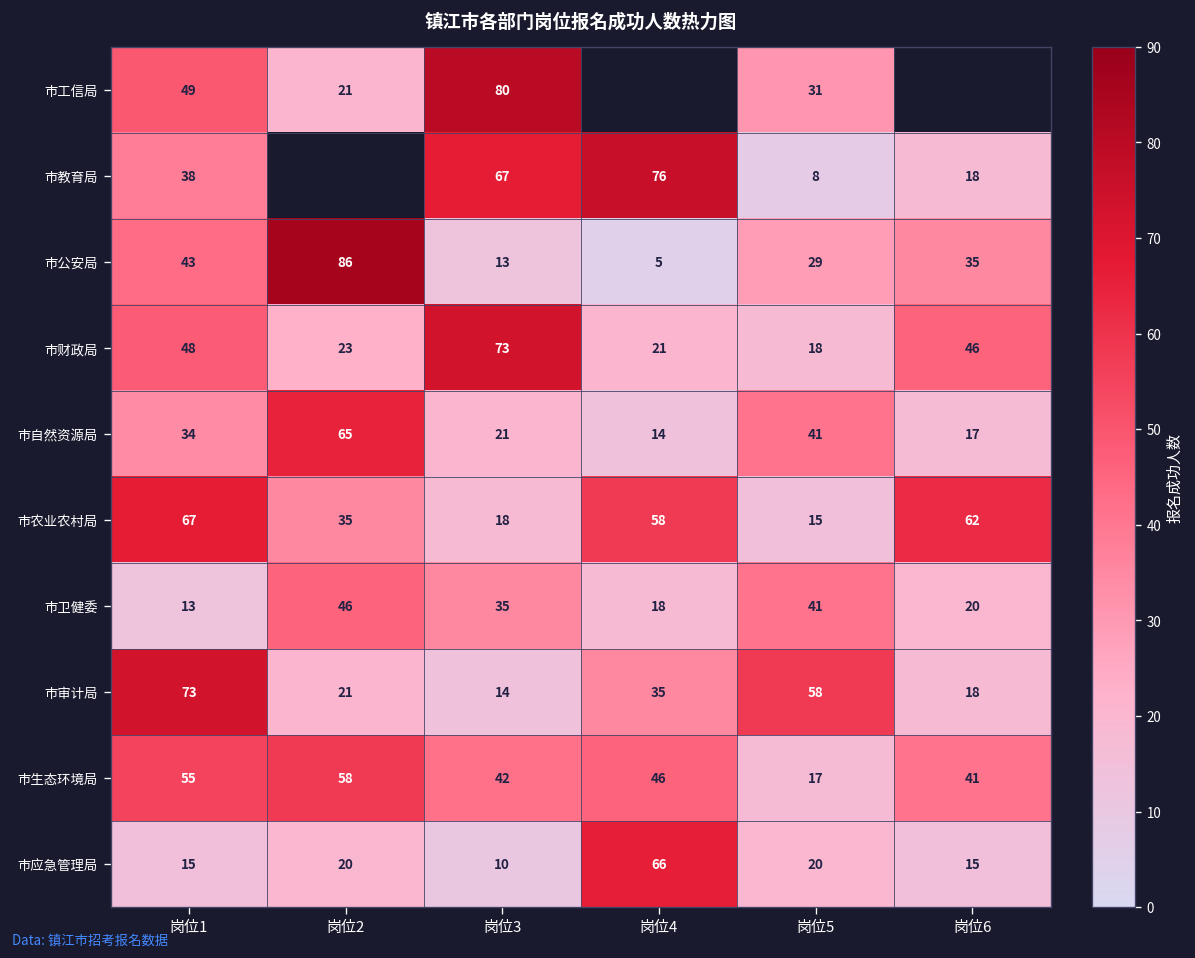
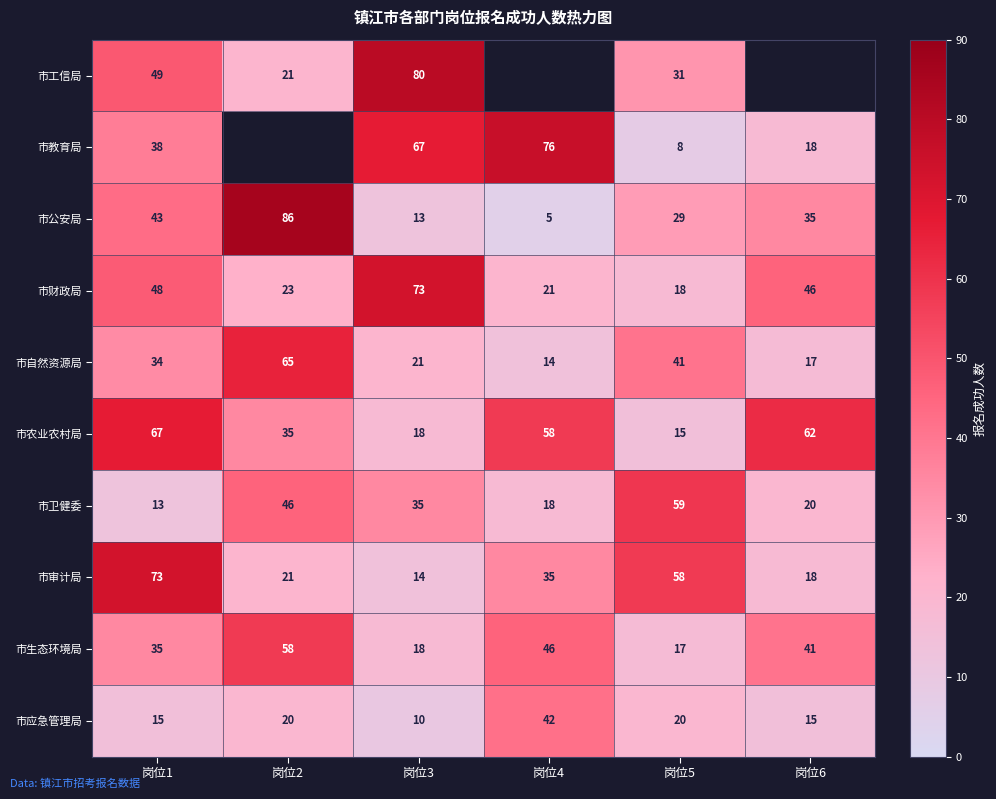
市卫健委, 岗位5: 41 -> 59
市生态环境局, 岗位1: 55 -> 35
市生态环境局, 岗位3: 42 -> 18
市应急管理局, 岗位4: 66 -> 42
